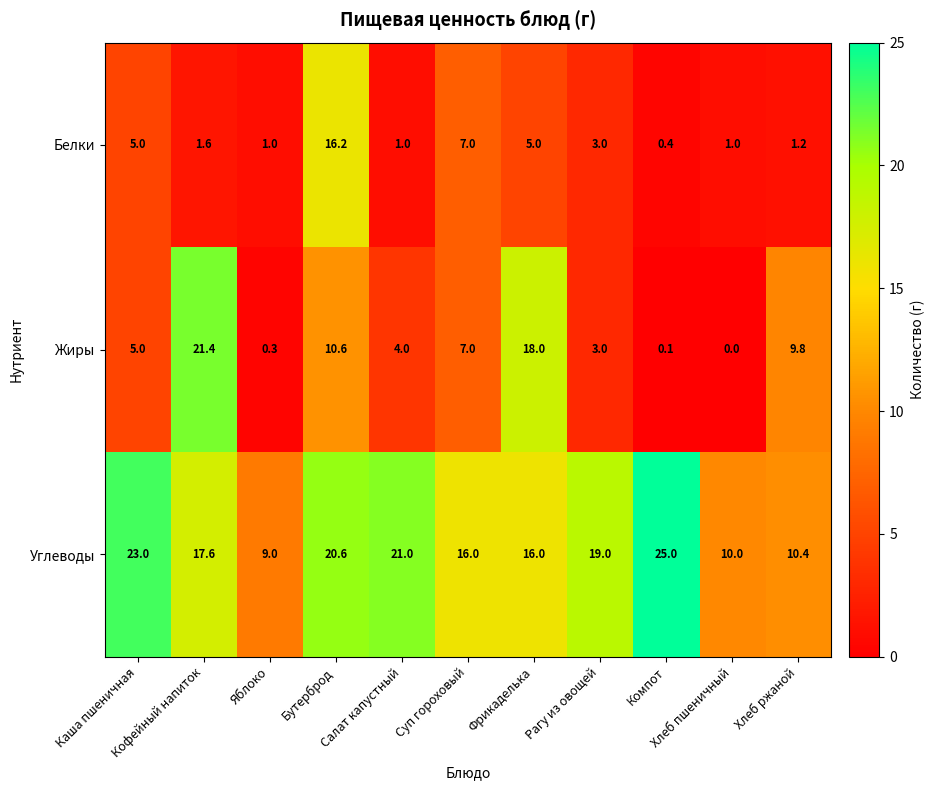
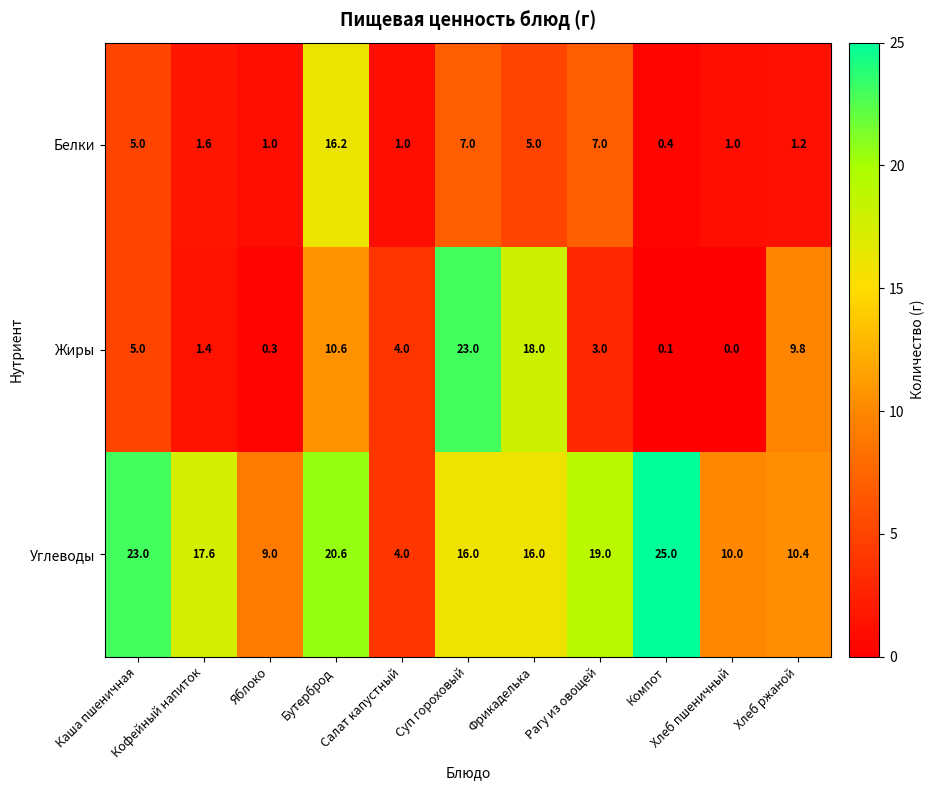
Белки, Рагу из овощей: 3.0 -> 7.0
Жиры, Кофейный напиток: 21.4 -> 1.4
Жиры, Суп гороховый: 7.0 -> 23.0
Углеводы, Салат капустный: 21.0 -> 4.0
